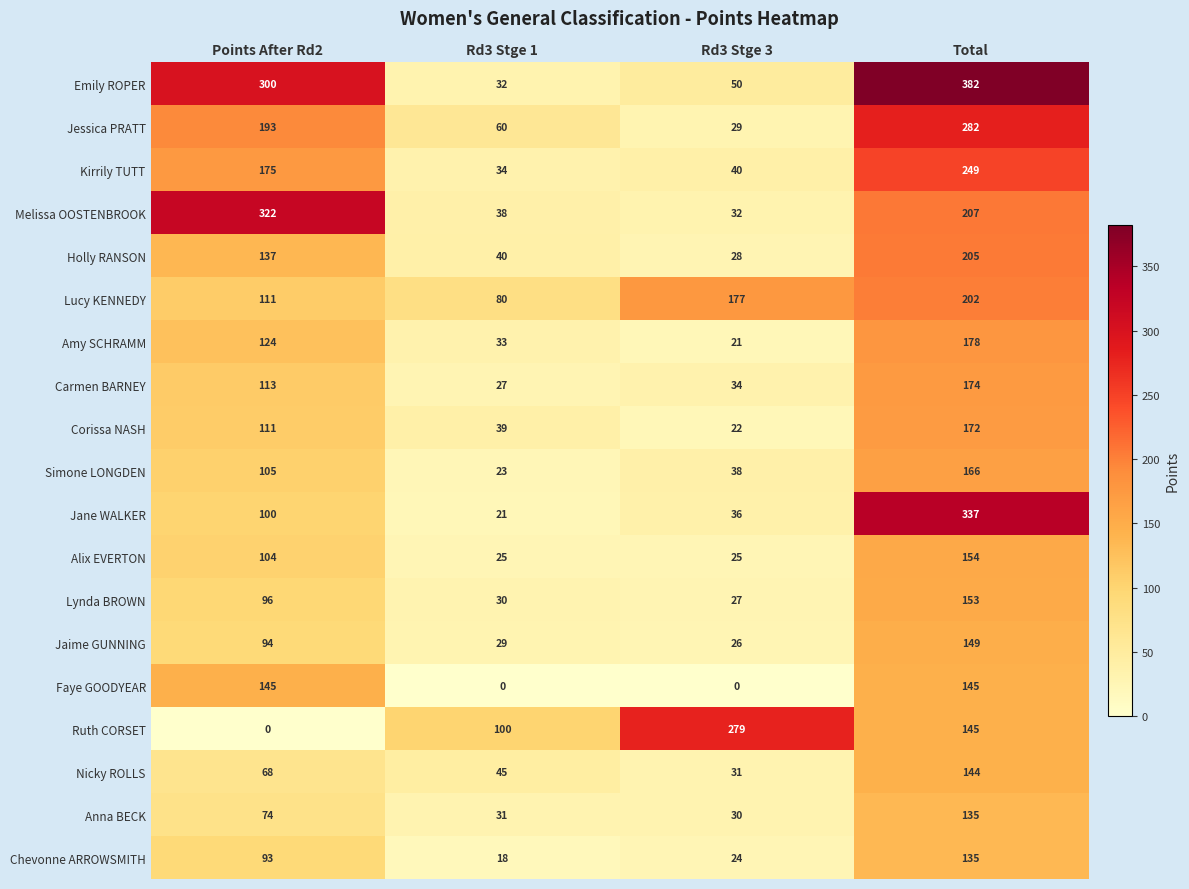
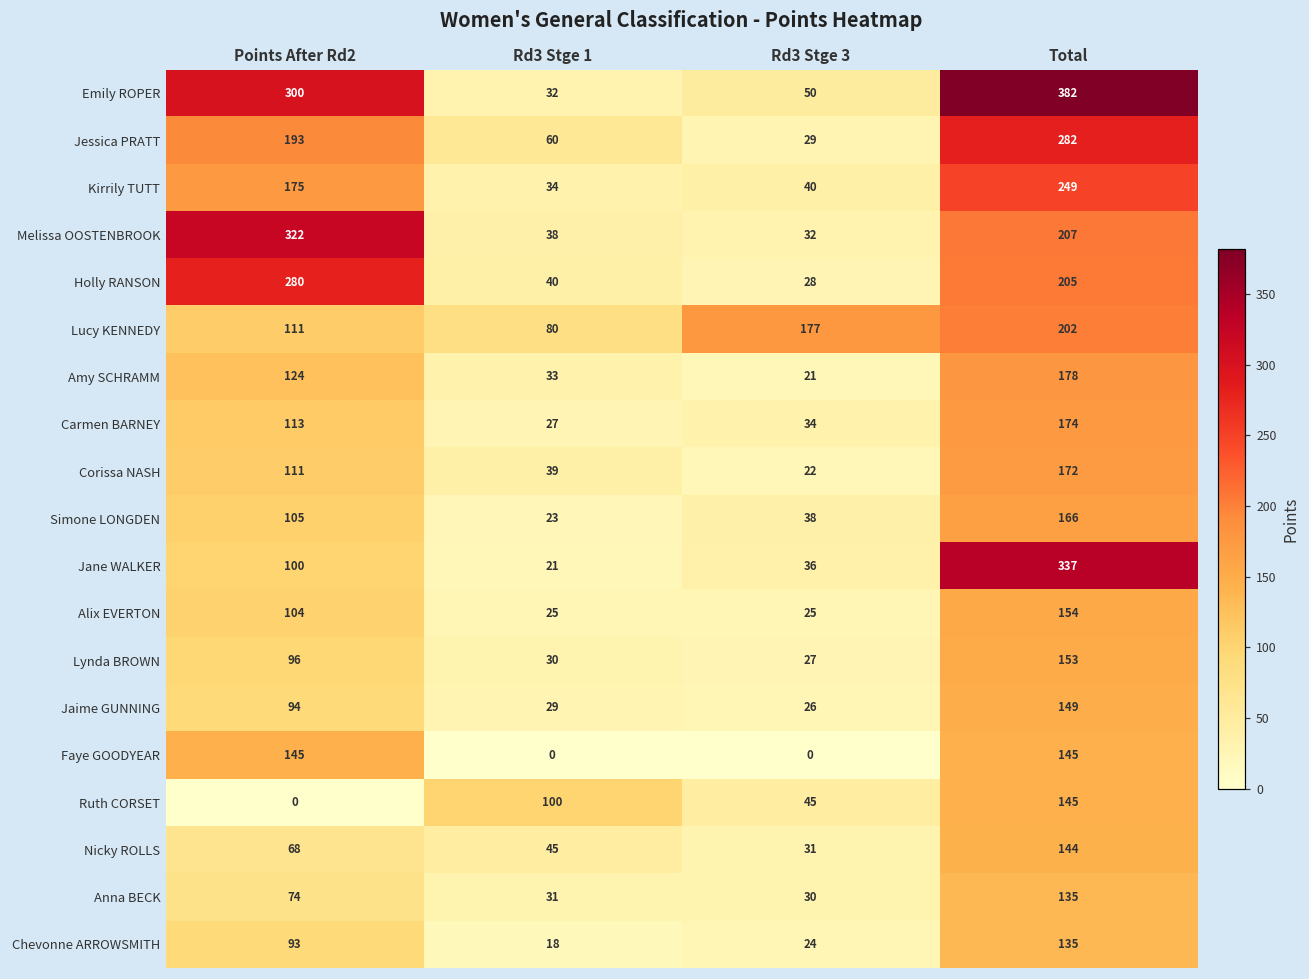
Holly RANSON, Points After Rd2: 137 -> 280
Ruth CORSET, Rd3 Stge 3: 279 -> 45
